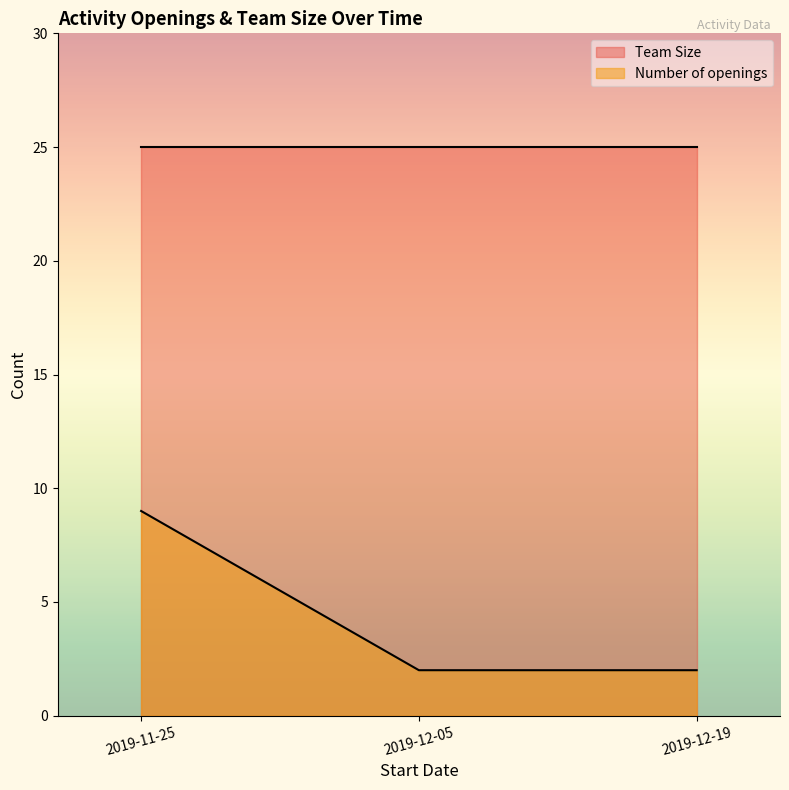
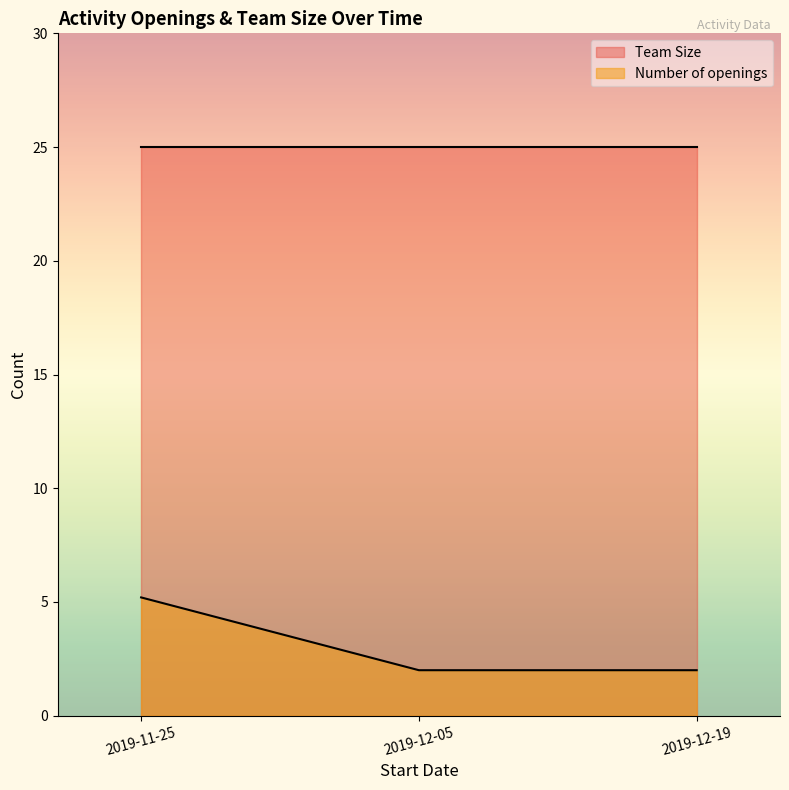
Number of openings, 2019-11-25: 9.0 -> 5.2
